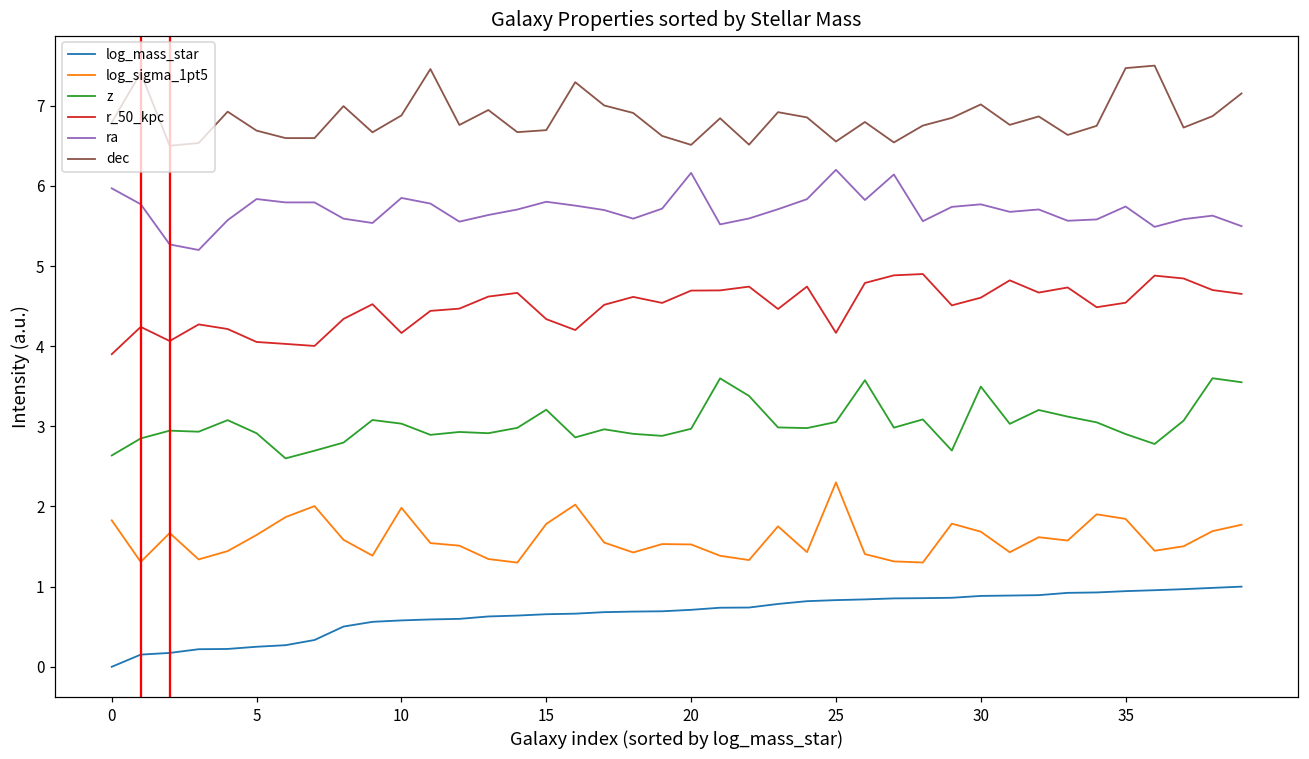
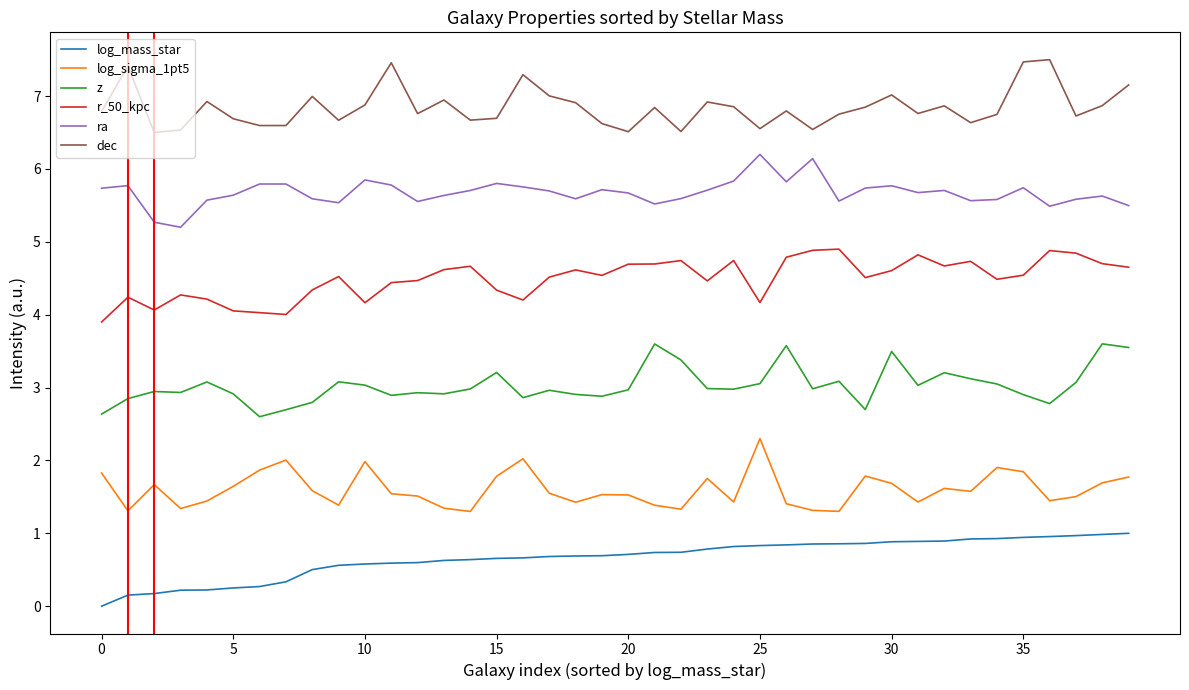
ra, 0: 6.0 -> 5.7
ra, 5: 5.8 -> 5.6
ra, 20: 6.2 -> 5.7
